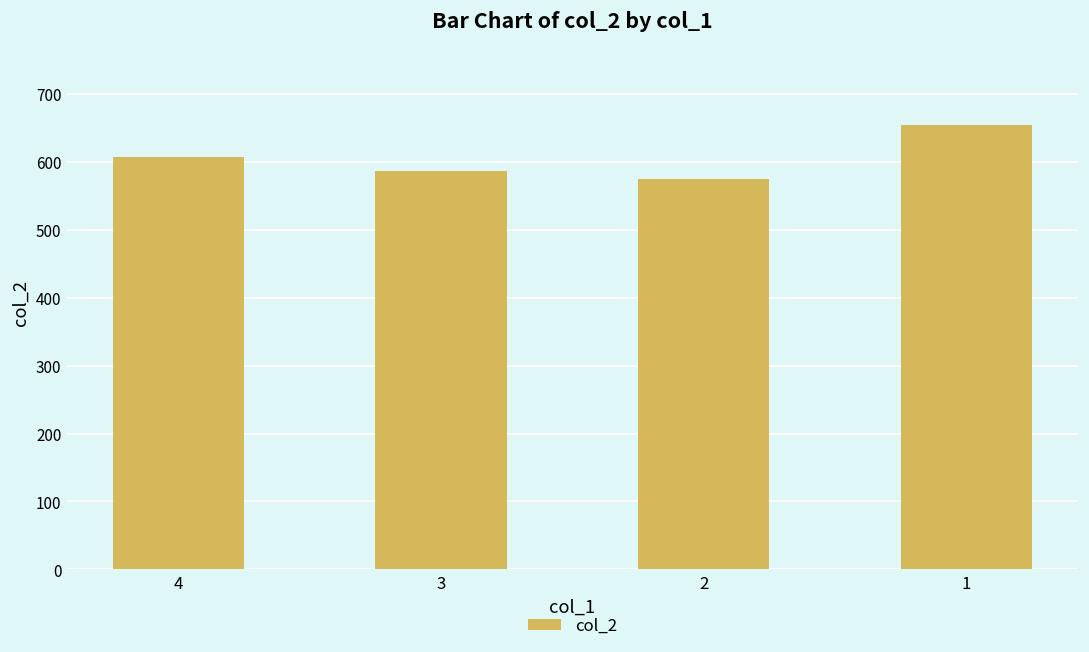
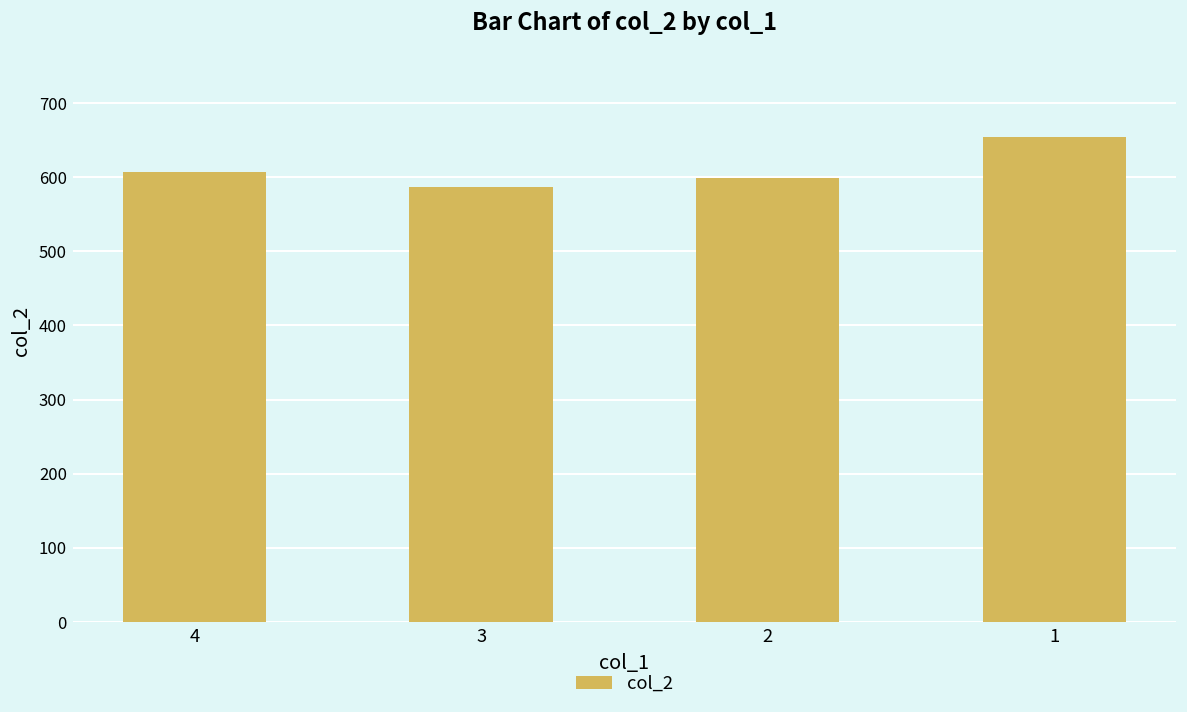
2: 570 -> 600
